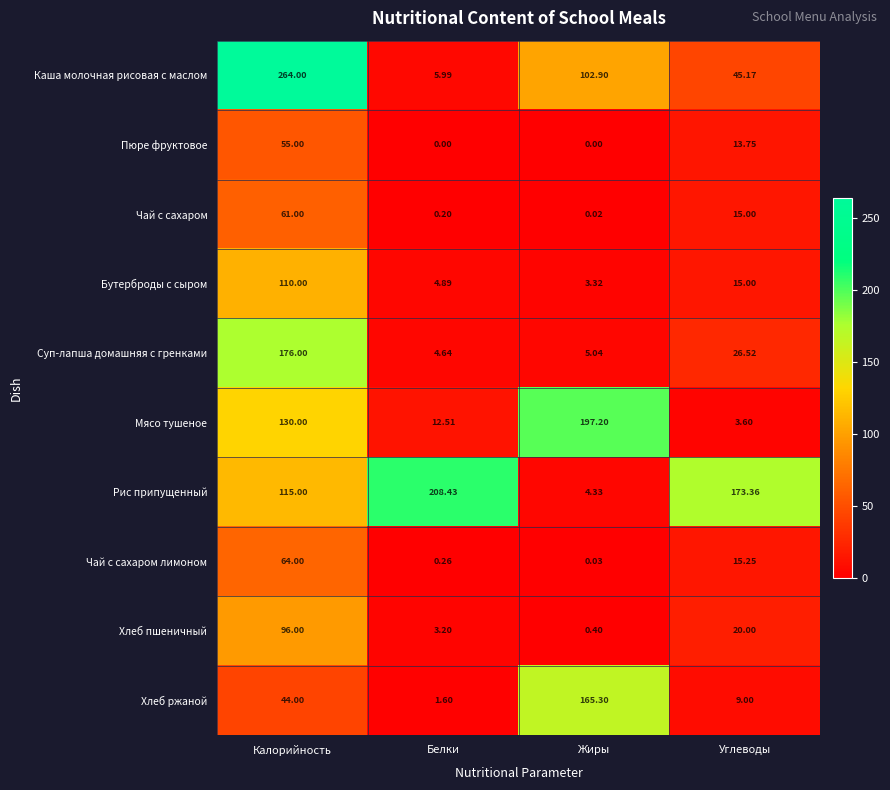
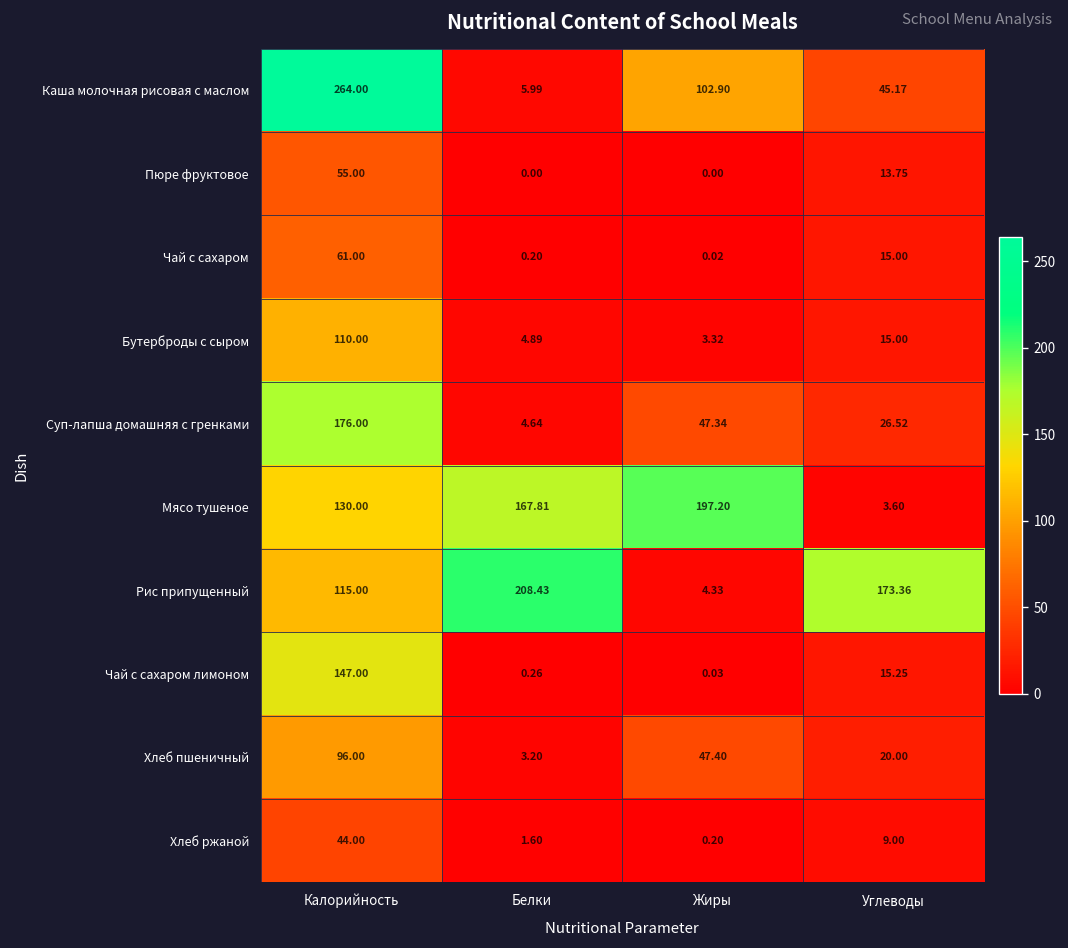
Суп-лапша домашняя с гренками, Жиры: 5.04 -> 47.34
Мясо тушеное, Белки: 12.51 -> 167.81
Чай с сахаром лимоном, Калорийность: 64.00 -> 147.00
Хлеб пшеничный, Жиры: 0.40 -> 47.40
Хлеб ржаной, Жиры: 165.30 -> 0.20
